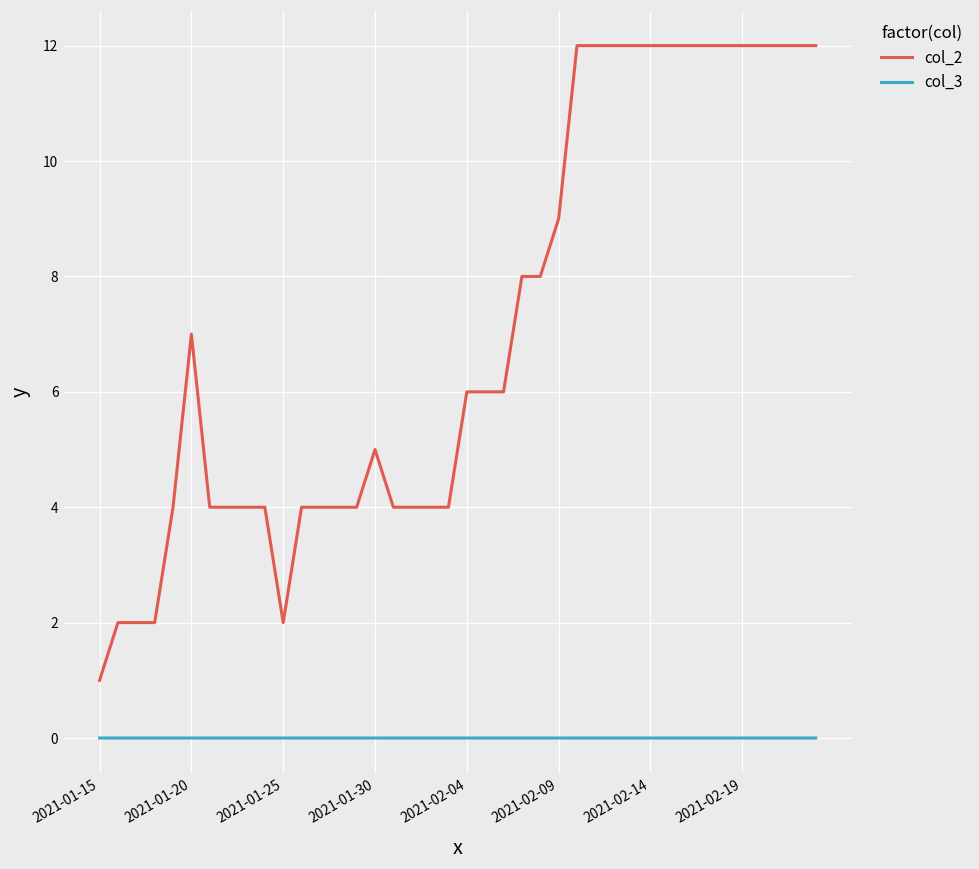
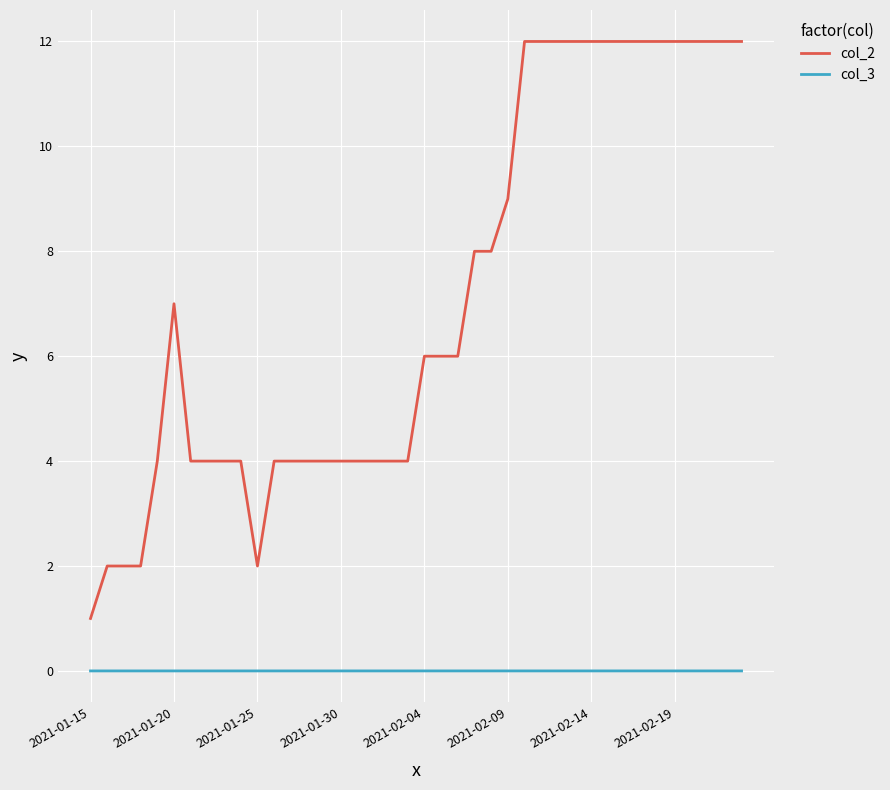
col_2, 2021-01-30: 5 -> 4
